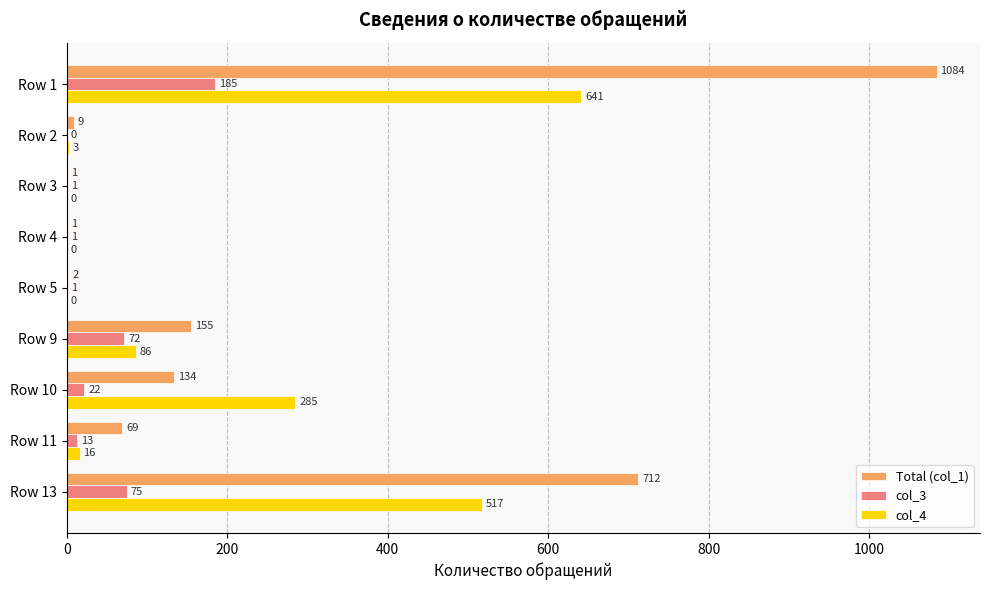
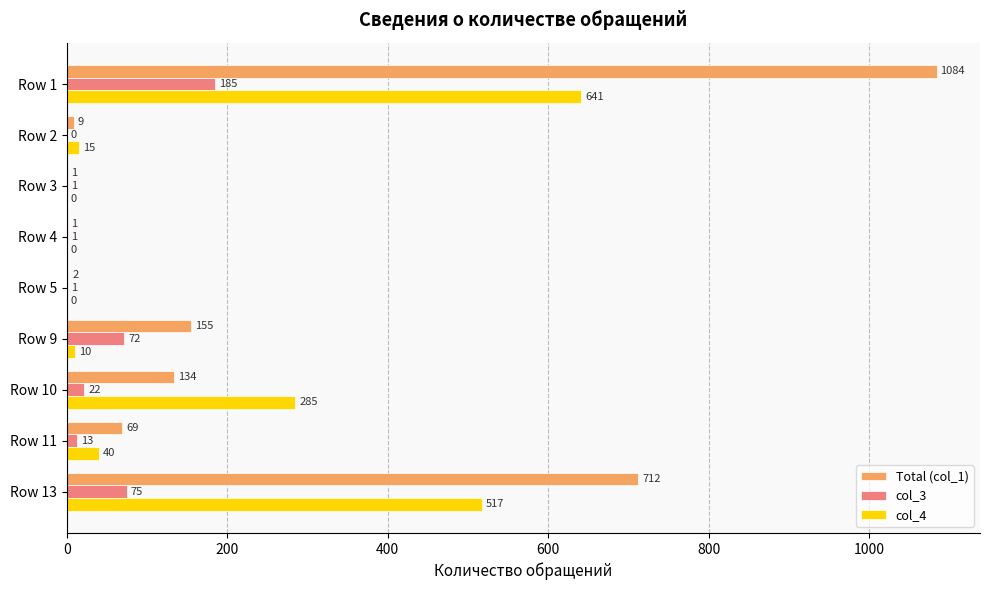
col_4, Row 2: 3 -> 15
col_4, Row 9: 86 -> 10
col_4, Row 11: 16 -> 40
